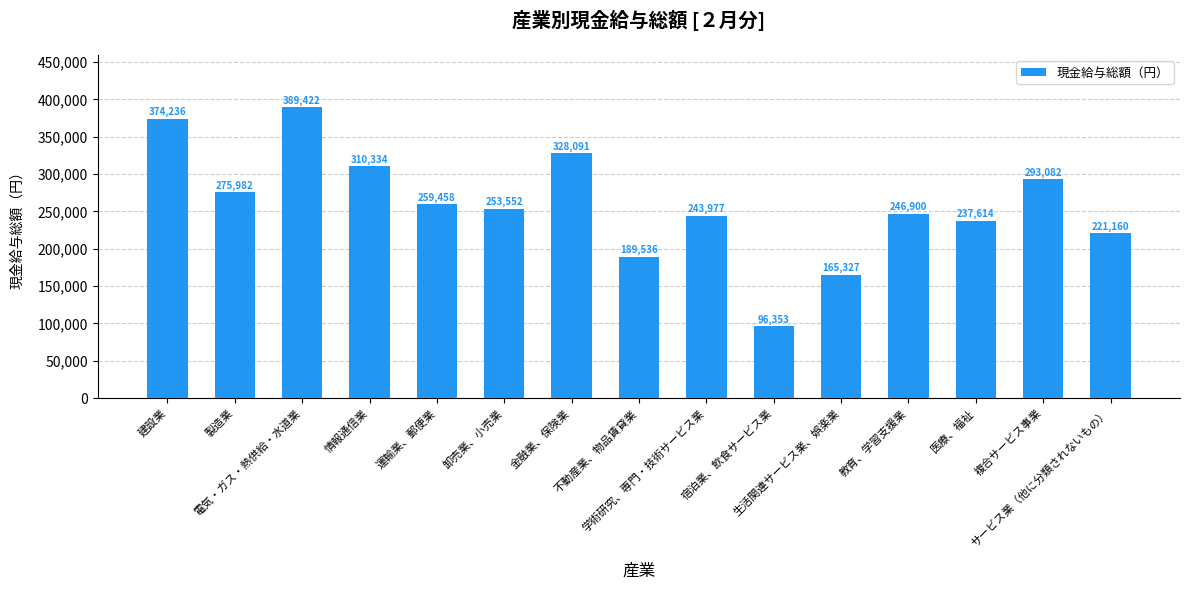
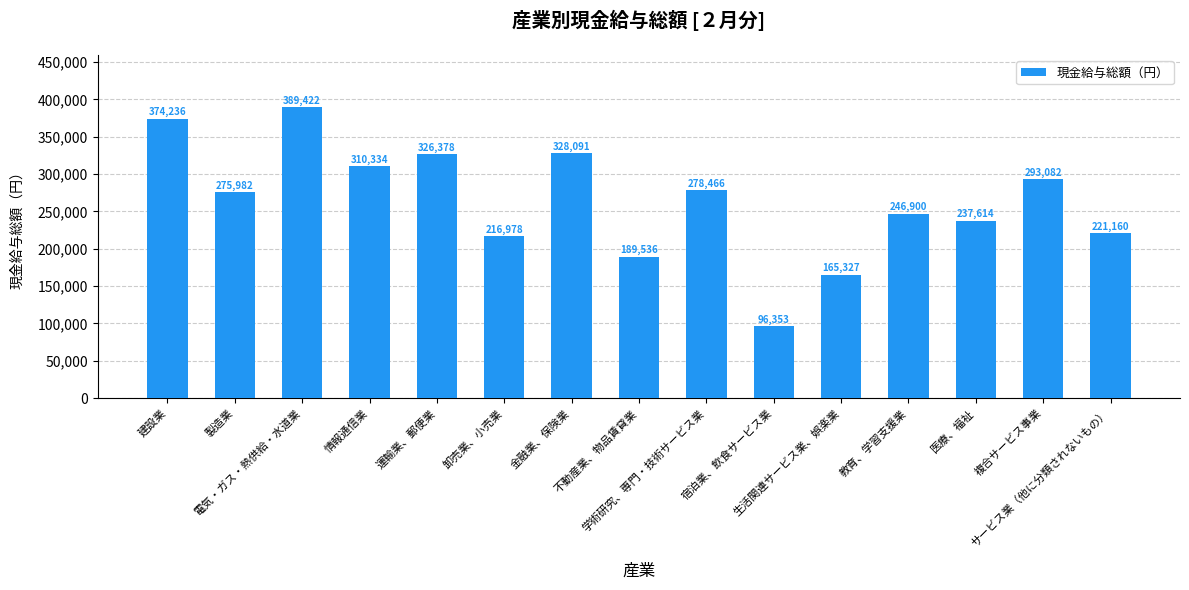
運輸業、郵便業: 259,458 -> 326,378
卸売業、小売業: 253,552 -> 216,978
学術研究、専門・技術サービス業: 243,977 -> 278,466
